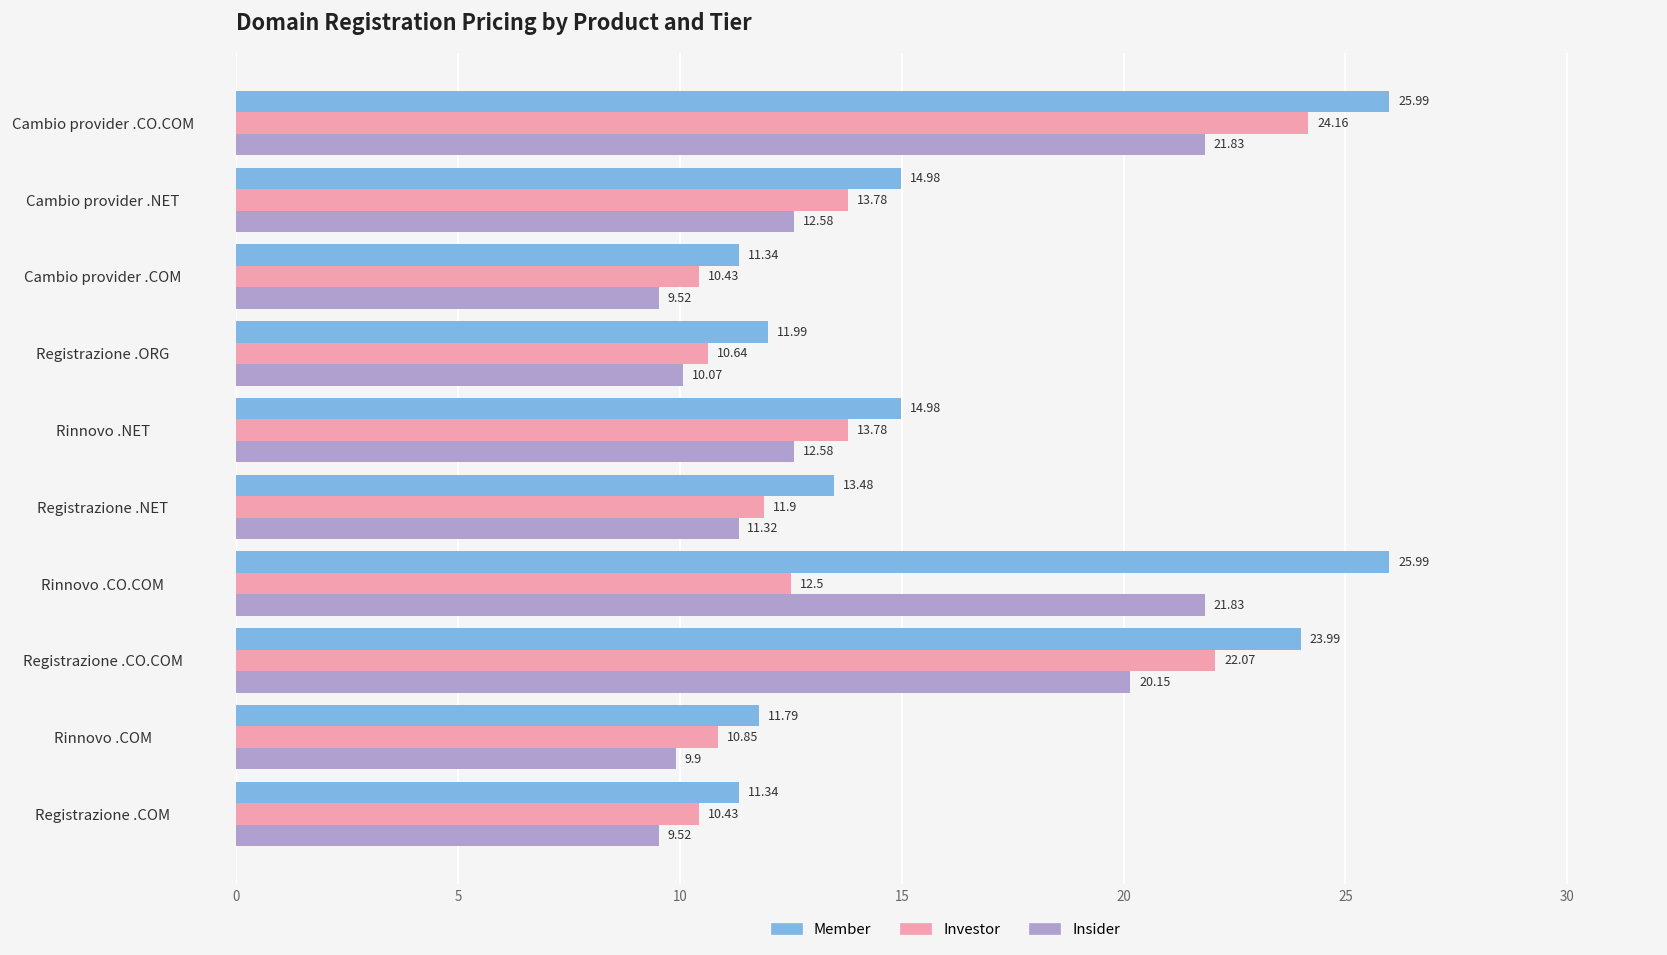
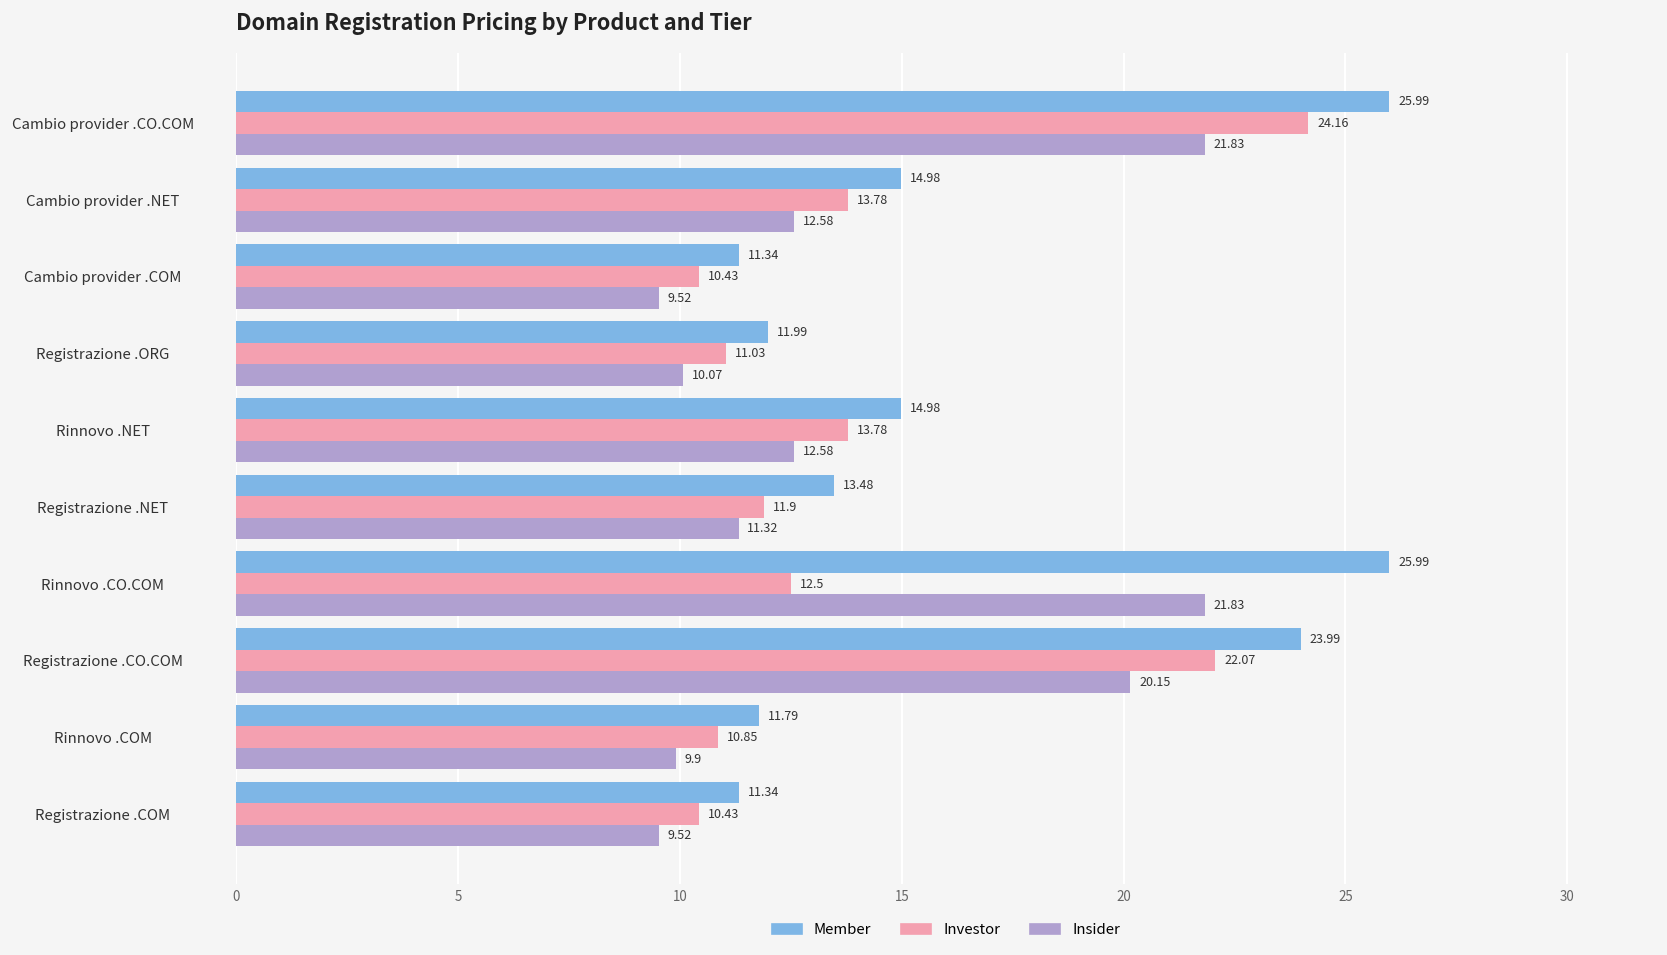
Investor, Registrazione .ORG: 10.64 -> 11.03
